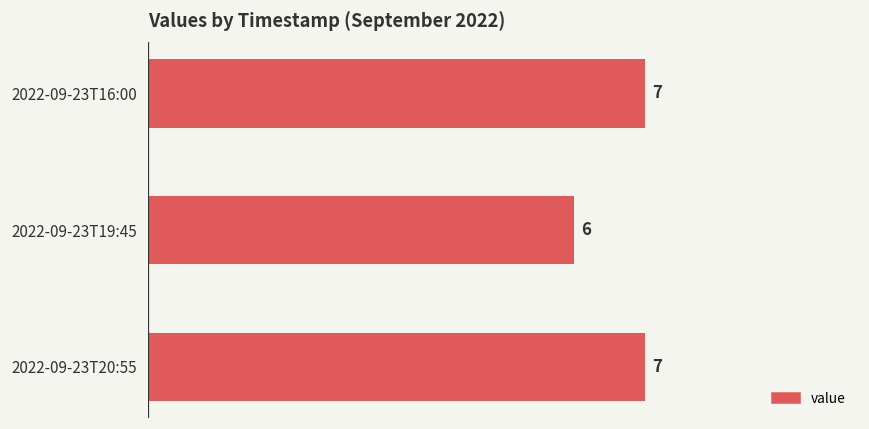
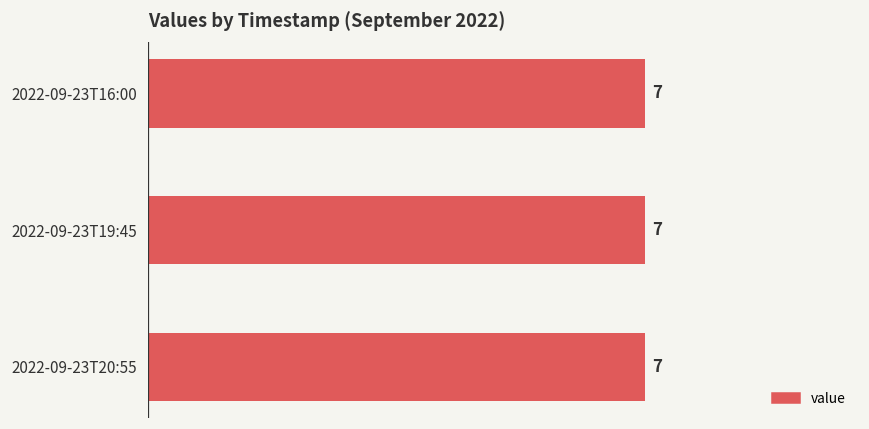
2022-09-23T19:45: 6 -> 7
